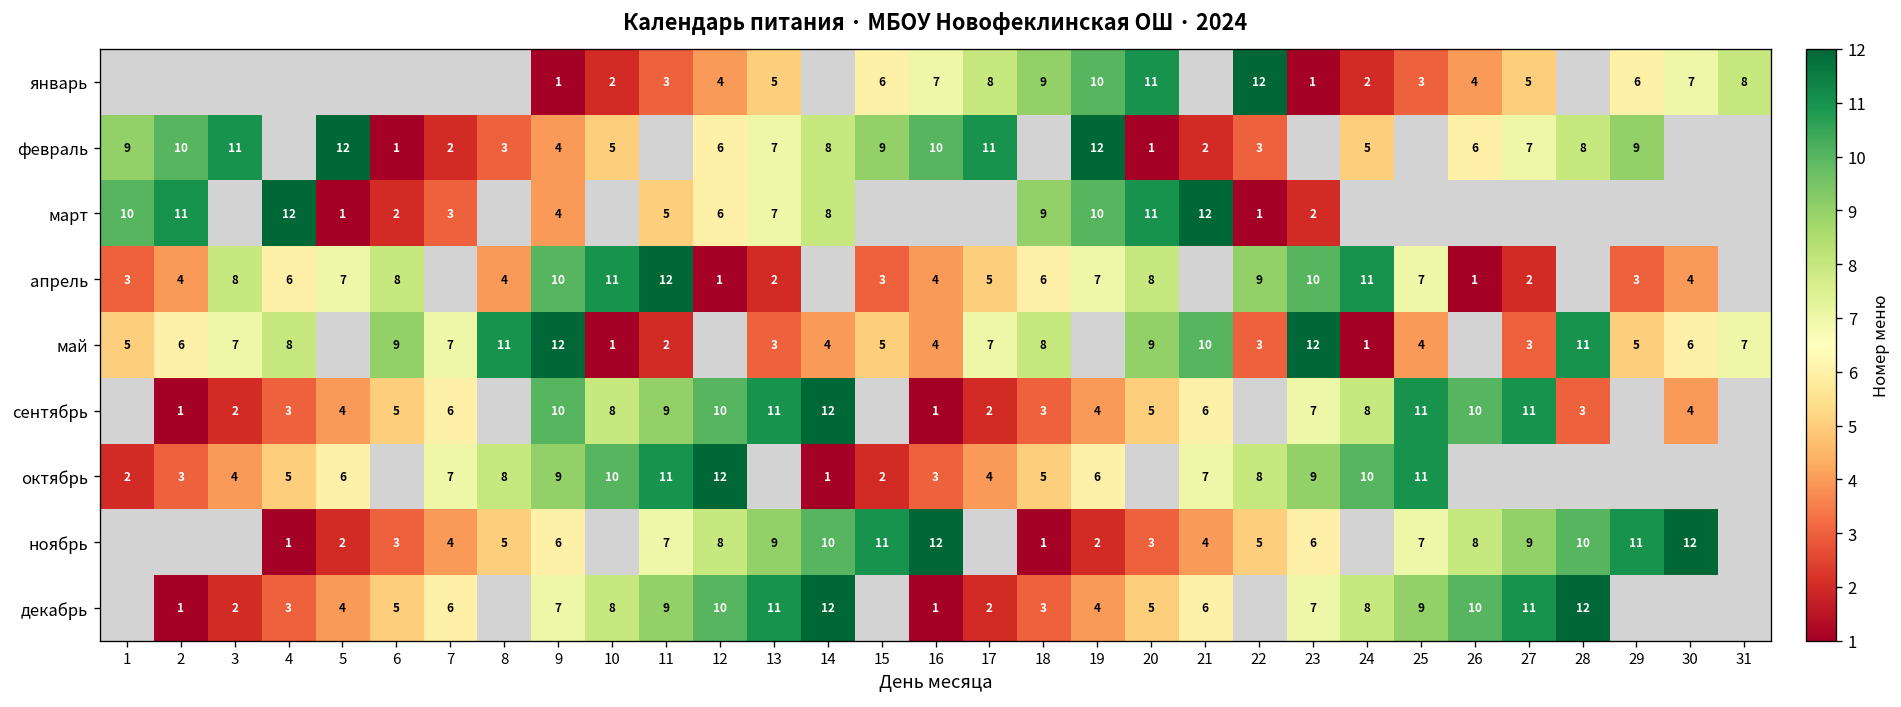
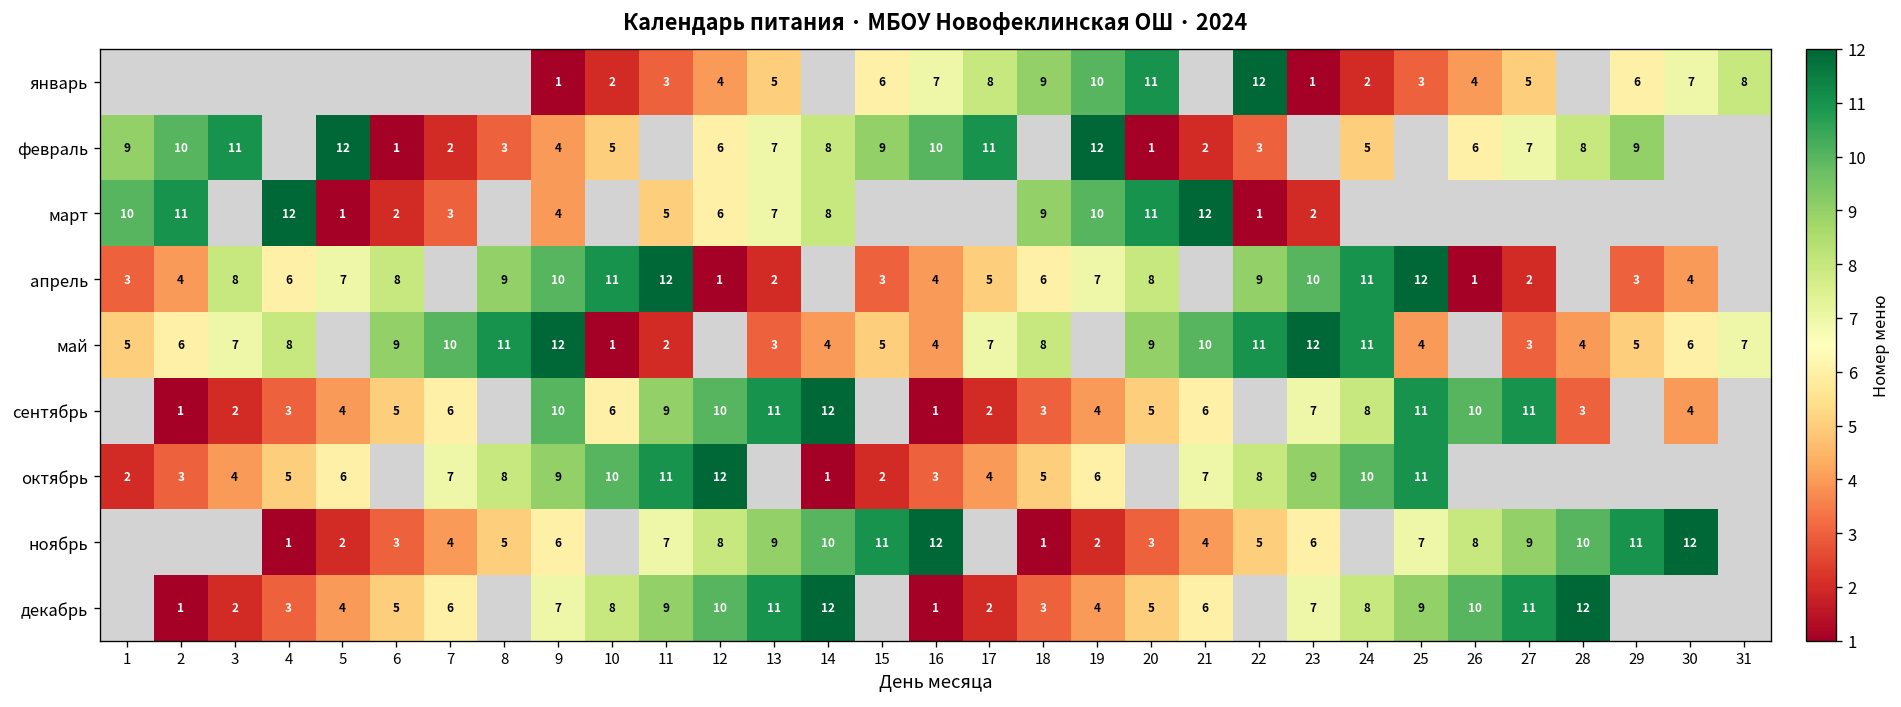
апрель, 8: 4 -> 9
апрель, 25: 7 -> 12
май, 7: 7 -> 10
май, 22: 3 -> 11
май, 24: 1 -> 11
май, 28: 11 -> 4
сентябрь, 10: 8 -> 6
